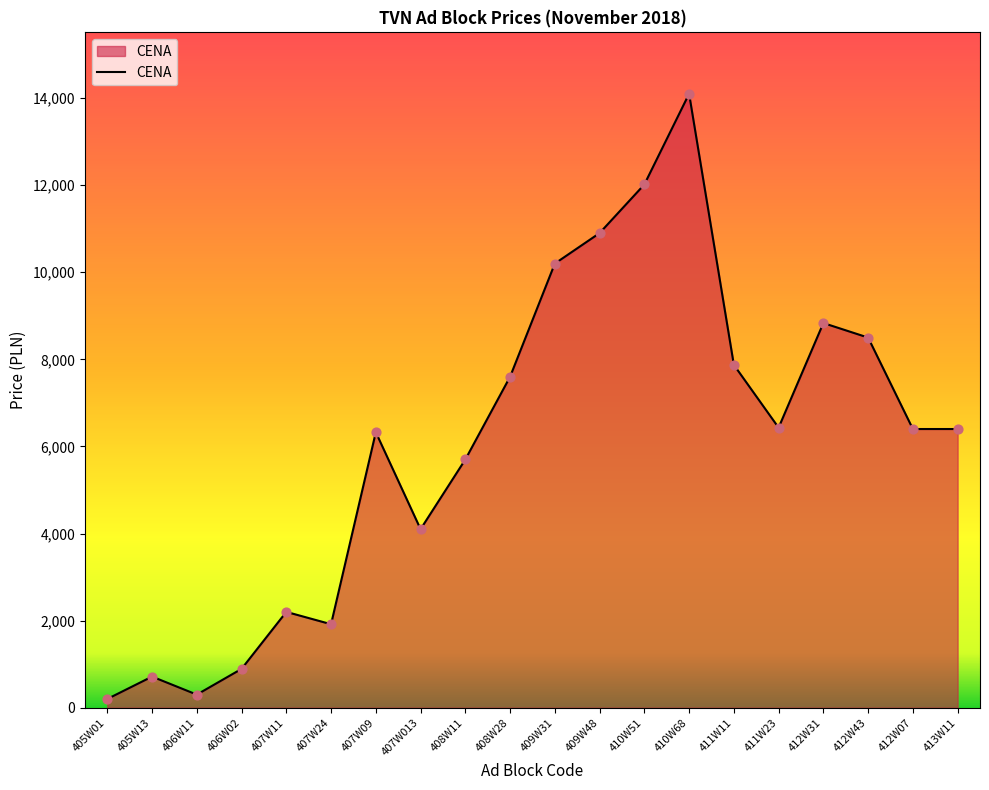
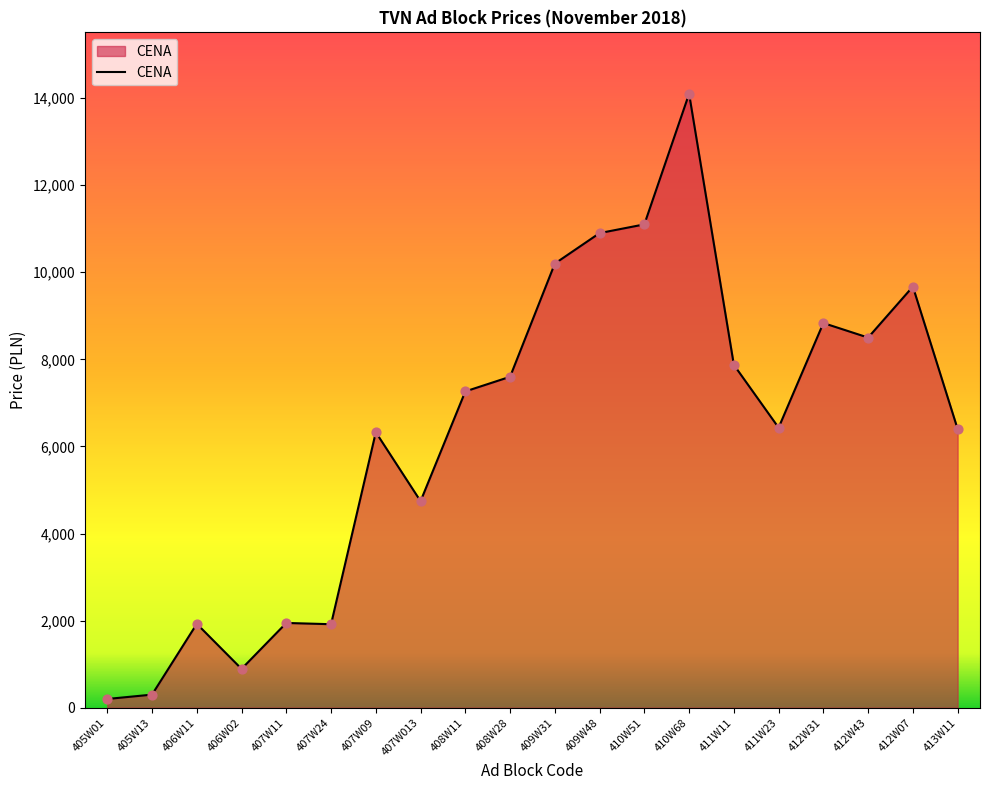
405W13: 700 -> 300
406W11: 300 -> 1,900
407W11: 2,200 -> 1,900
407W013: 4,100 -> 4,700
408W11: 5,700 -> 7,300
410W51: 12,000 -> 11,100
412W07: 6,400 -> 9,700
